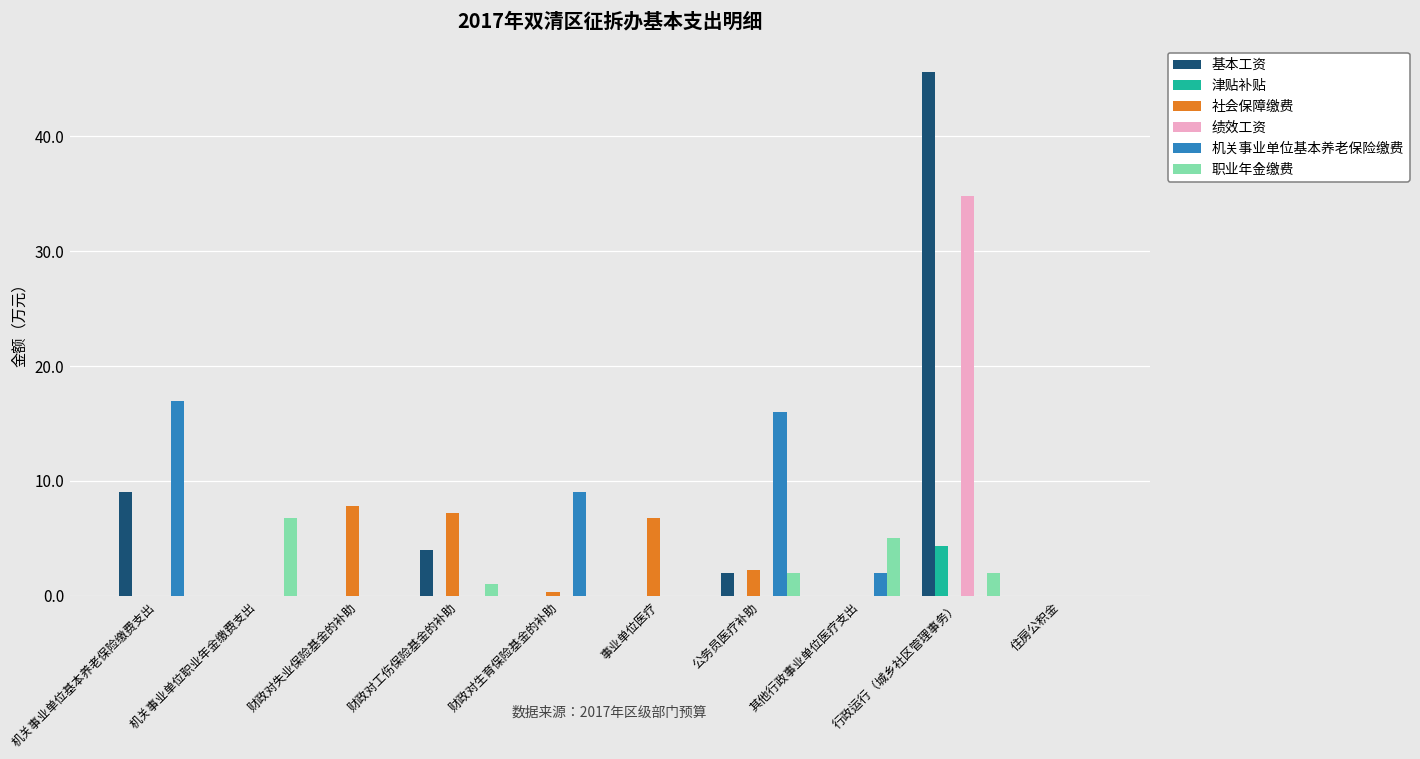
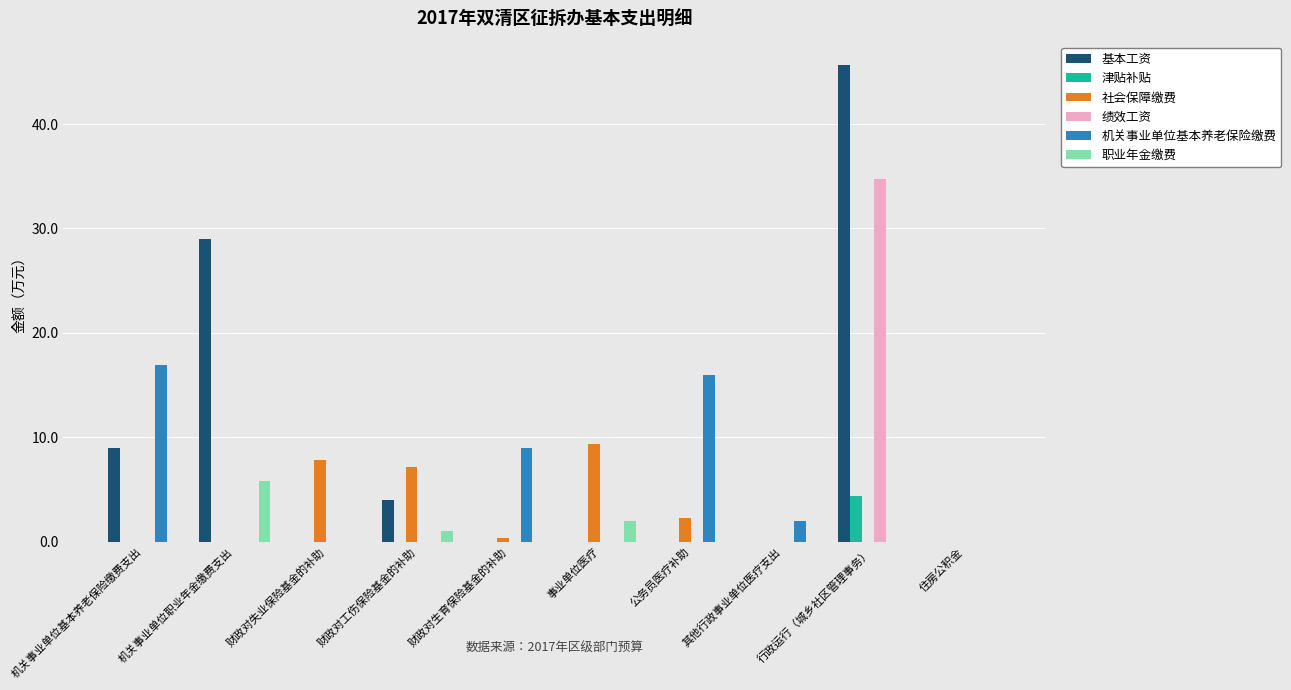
基本工资, 机关事业单位职业年金缴费支出: 0 -> 29
职业年金缴费, 机关事业单位职业年金缴费支出: 6.8 -> 5.8
社会保障缴费, 事业单位医疗: 6.8 -> 9.4
职业年金缴费, 事业单位医疗: 0 -> 2
基本工资, 公务员医疗补助: 2 -> 0
职业年金缴费, 公务员医疗补助: 2 -> 0
职业年金缴费, 其他行政事业单位医疗支出: 5 -> 0
职业年金缴费, 行政运行（城乡社区管理事务）: 2 -> 0
